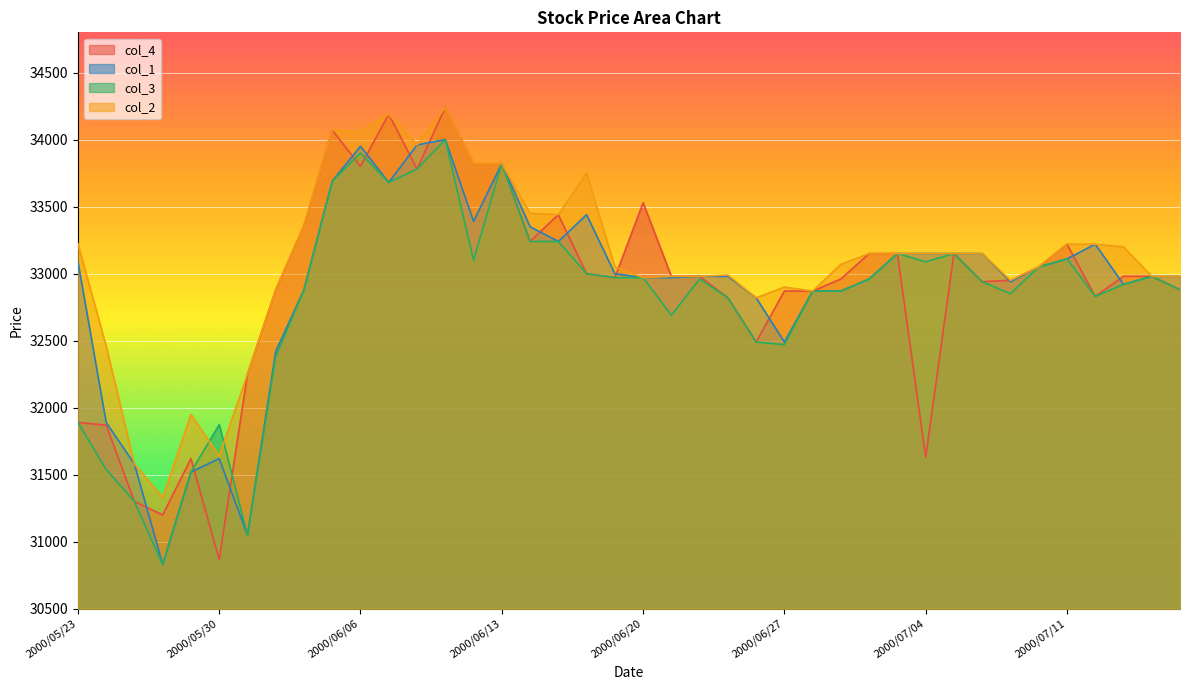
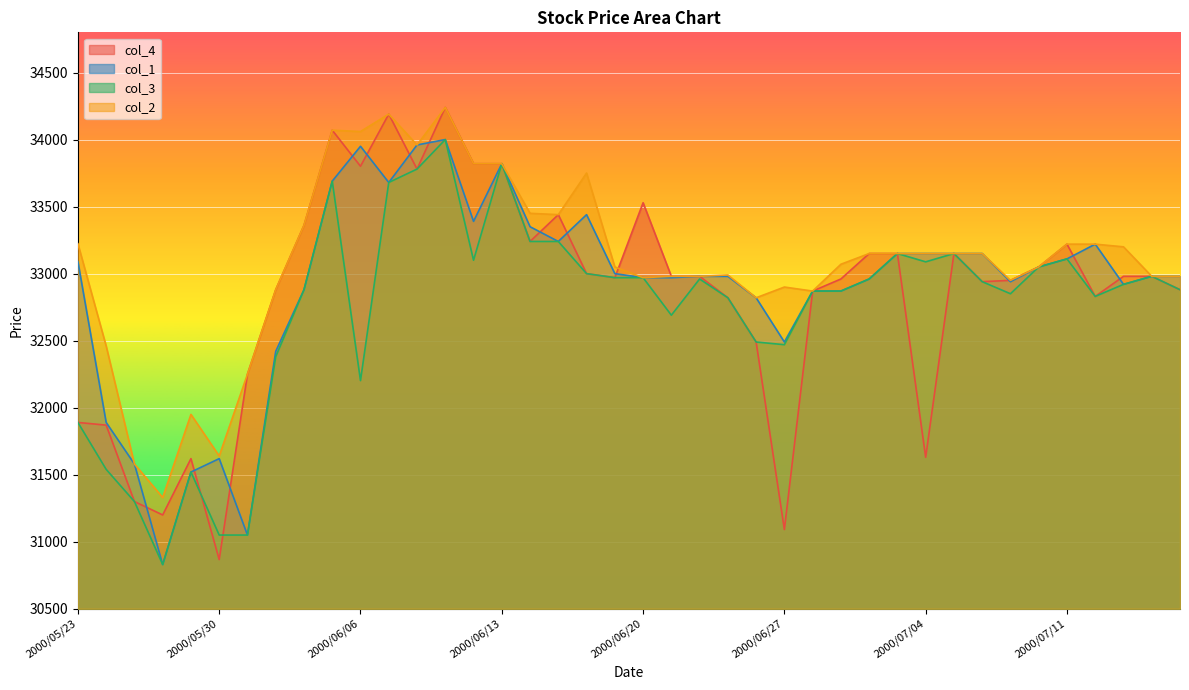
col_3, 2000/05/30: 31870 -> 31050
col_3, 2000/06/06: 33900 -> 32200
col_4, 2000/06/27: 32870 -> 31090
